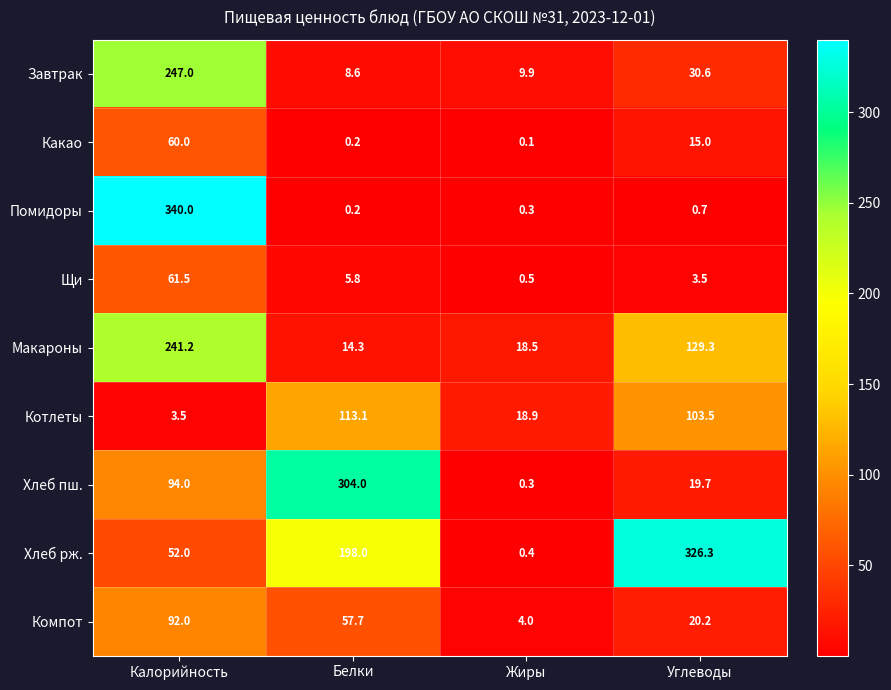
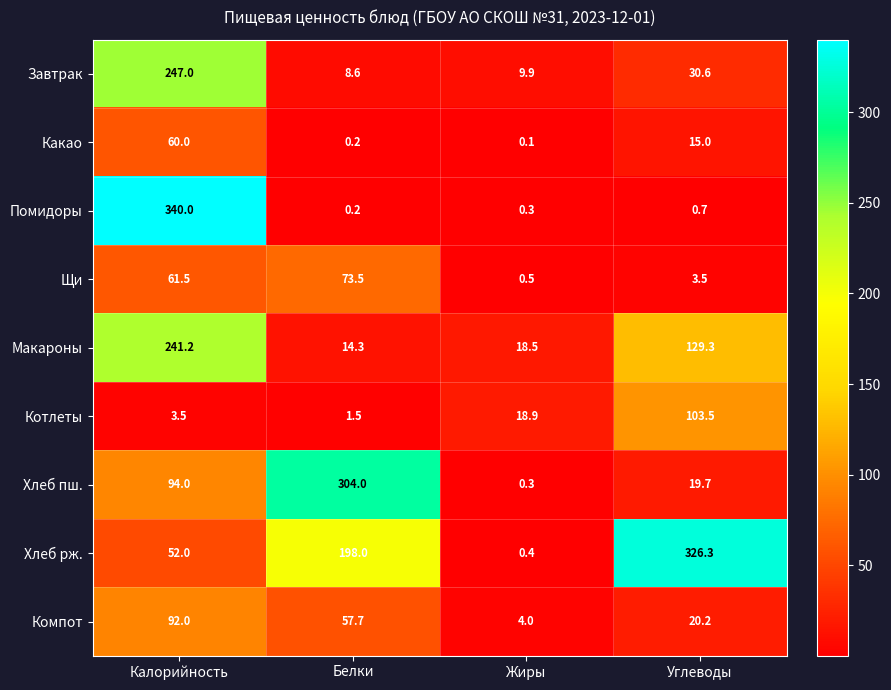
Щи, Белки: 5.8 -> 73.5
Котлеты, Белки: 113.1 -> 1.5
